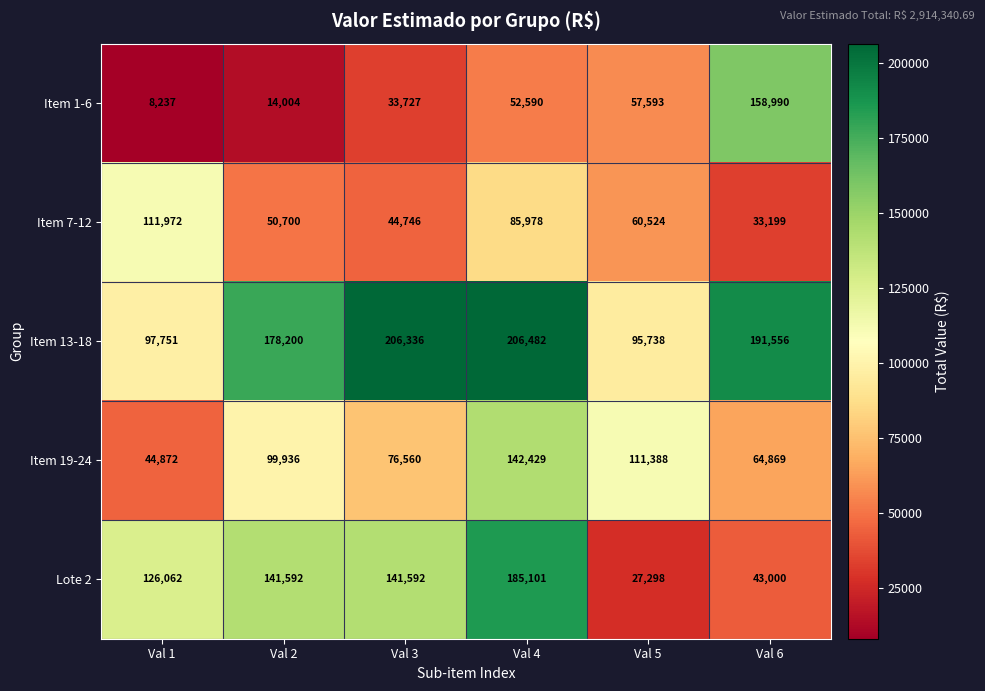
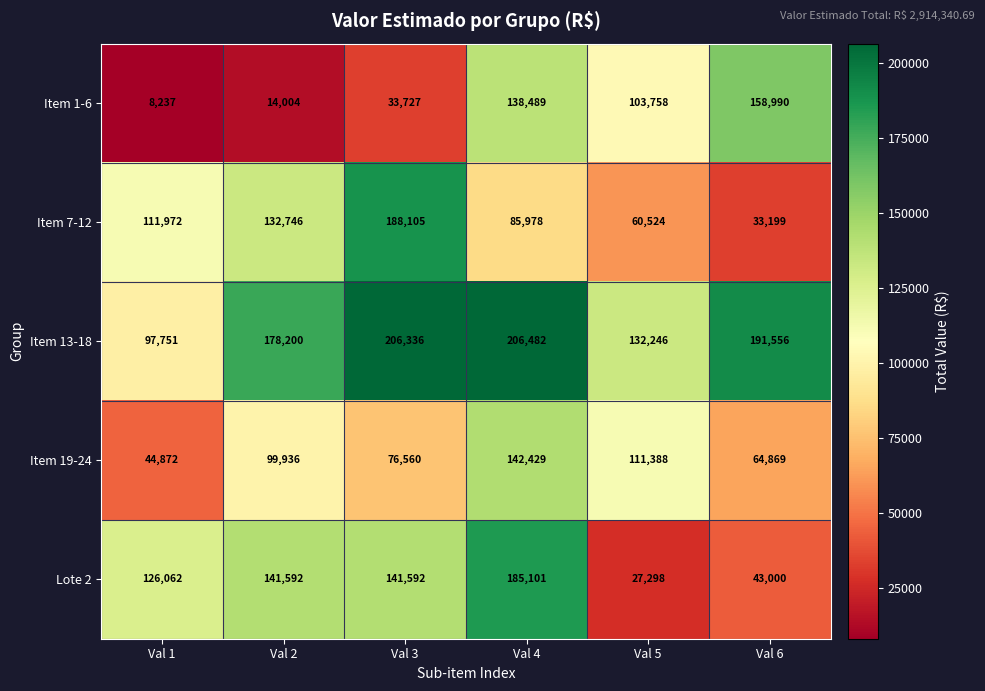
Item 1-6, Val 4: 52,590 -> 138,489
Item 1-6, Val 5: 57,593 -> 103,758
Item 7-12, Val 2: 50,700 -> 132,746
Item 7-12, Val 3: 44,746 -> 188,105
Item 13-18, Val 5: 95,738 -> 132,246
